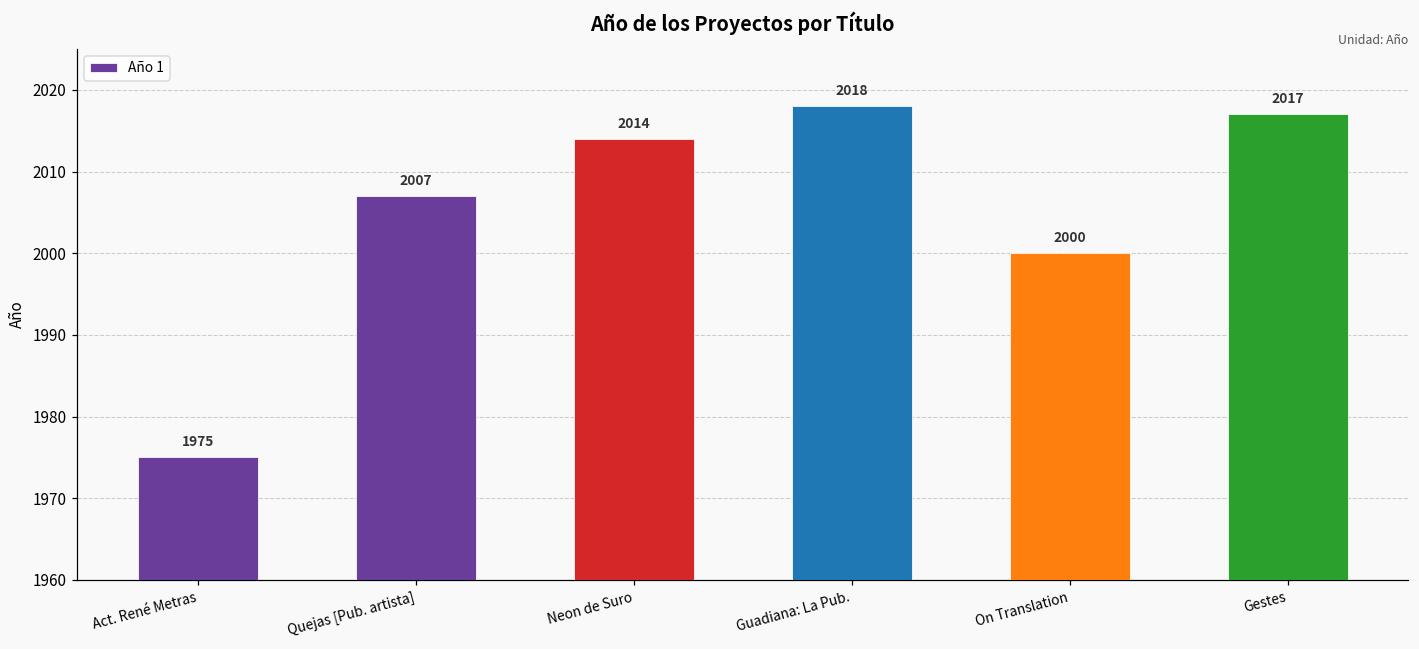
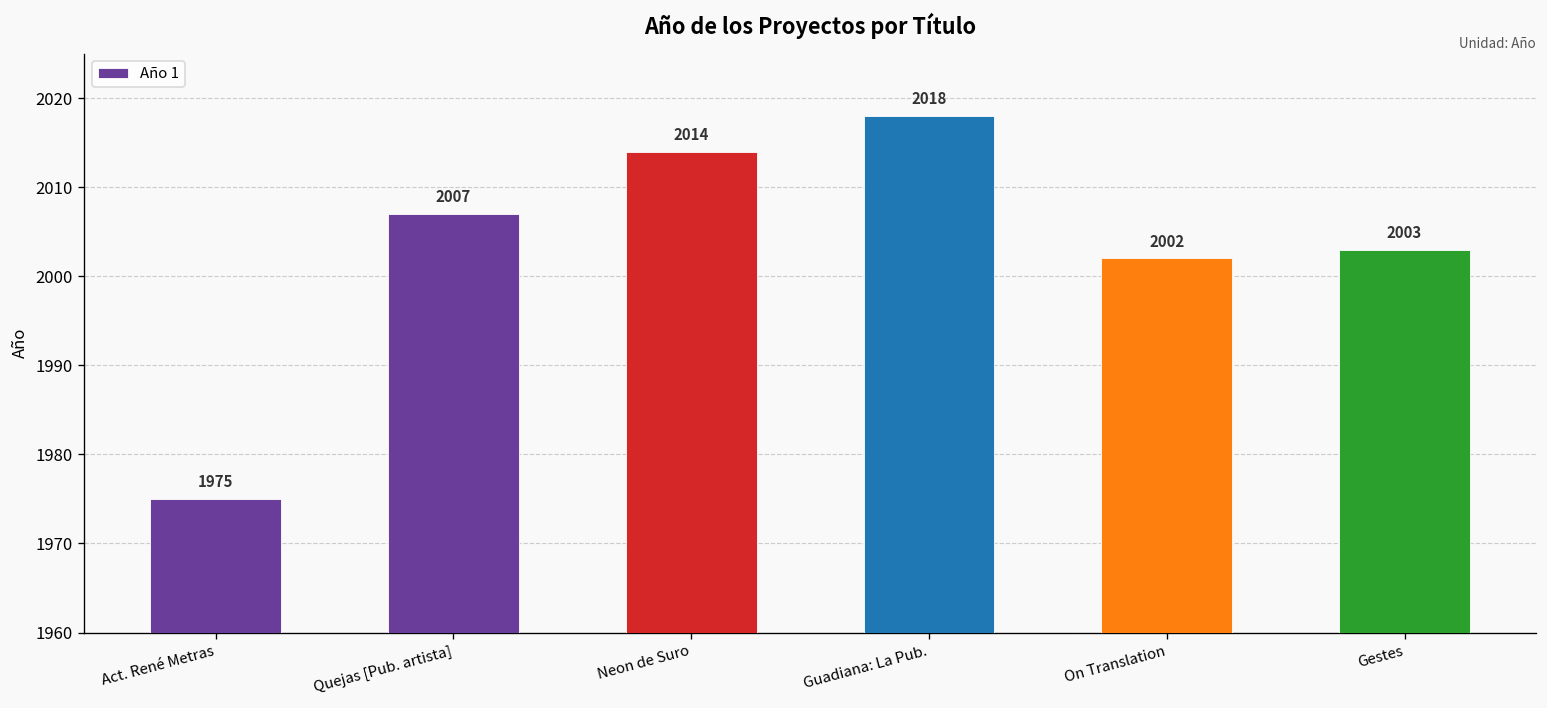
On Translation: 2000 -> 2002
Gestes: 2017 -> 2003
